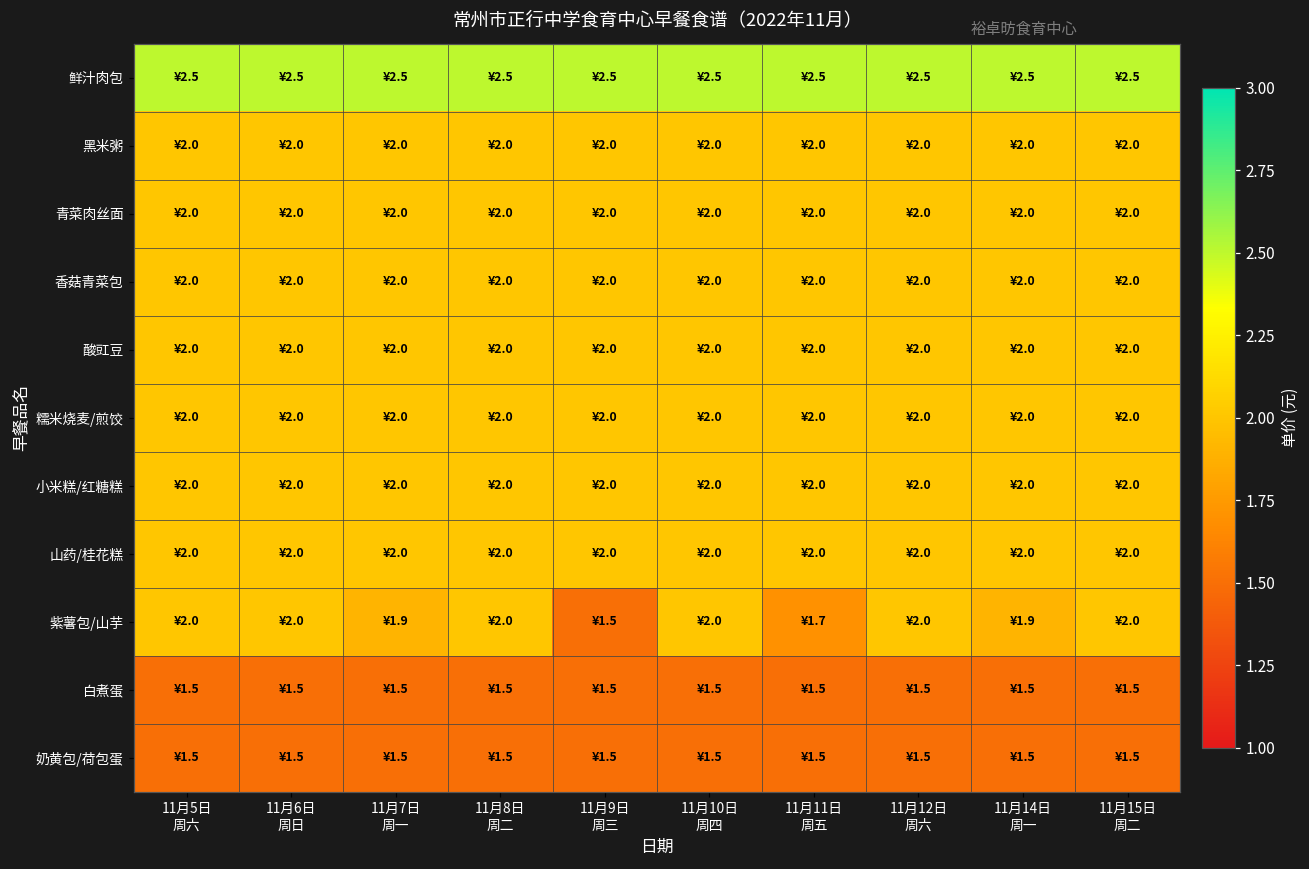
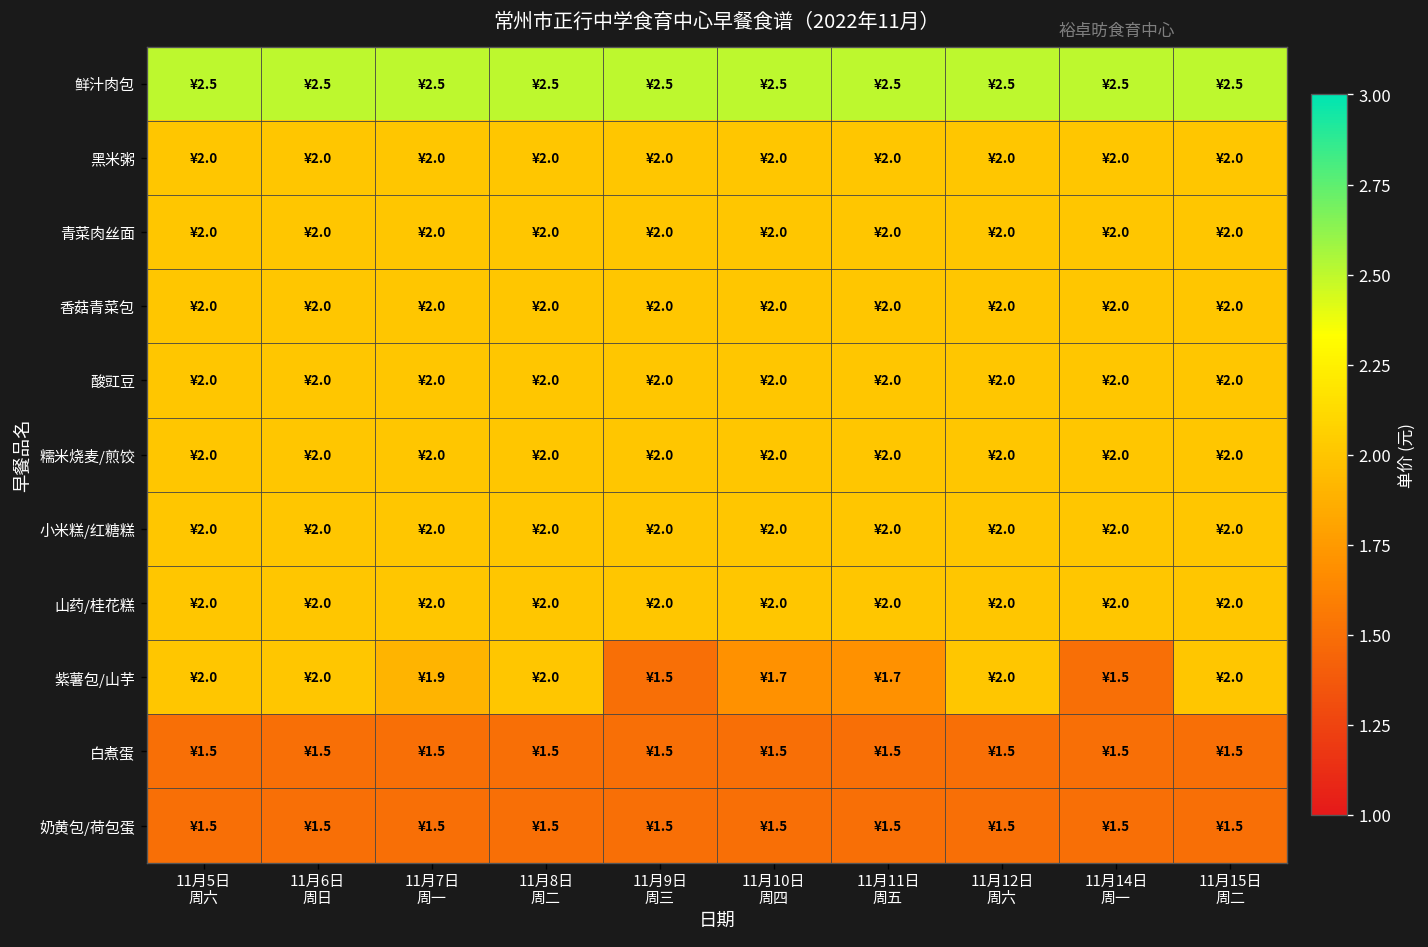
紫薯包/山芋, 11月10日 周四: ¥2.0 -> ¥1.7
紫薯包/山芋, 11月14日 周一: ¥1.9 -> ¥1.5
